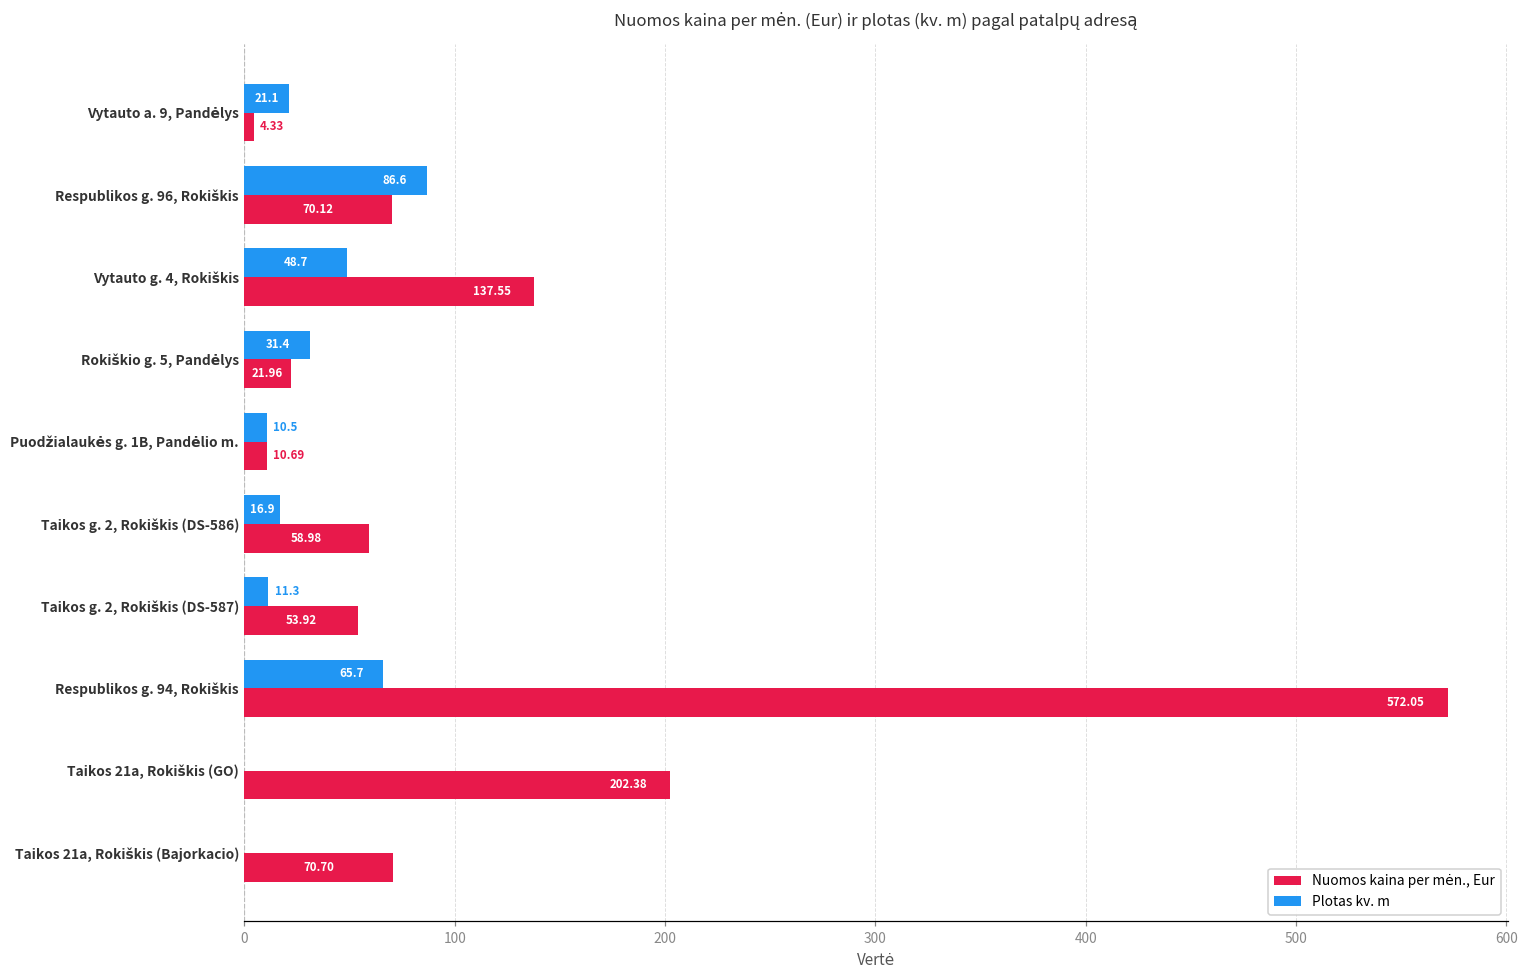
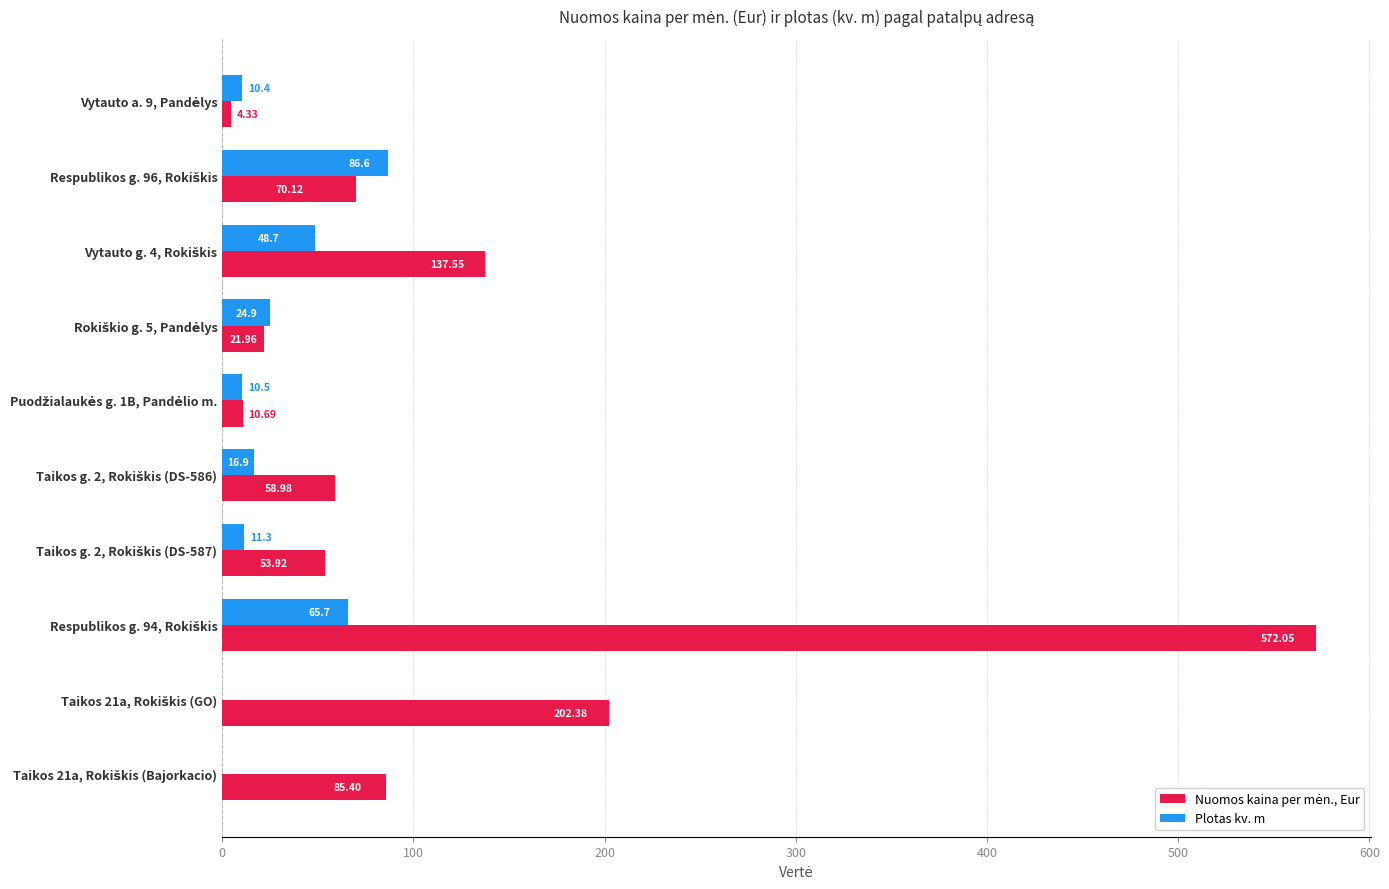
Plotas kv. m, Vytauto a. 9, Pandėlys: 21.1 -> 10.4
Plotas kv. m, Rokiškio g. 5, Pandėlys: 31.4 -> 24.9
Nuomos kaina per mėn., Eur, Taikos 21a, Rokiškis (Bajorkacio): 70.70 -> 85.40
